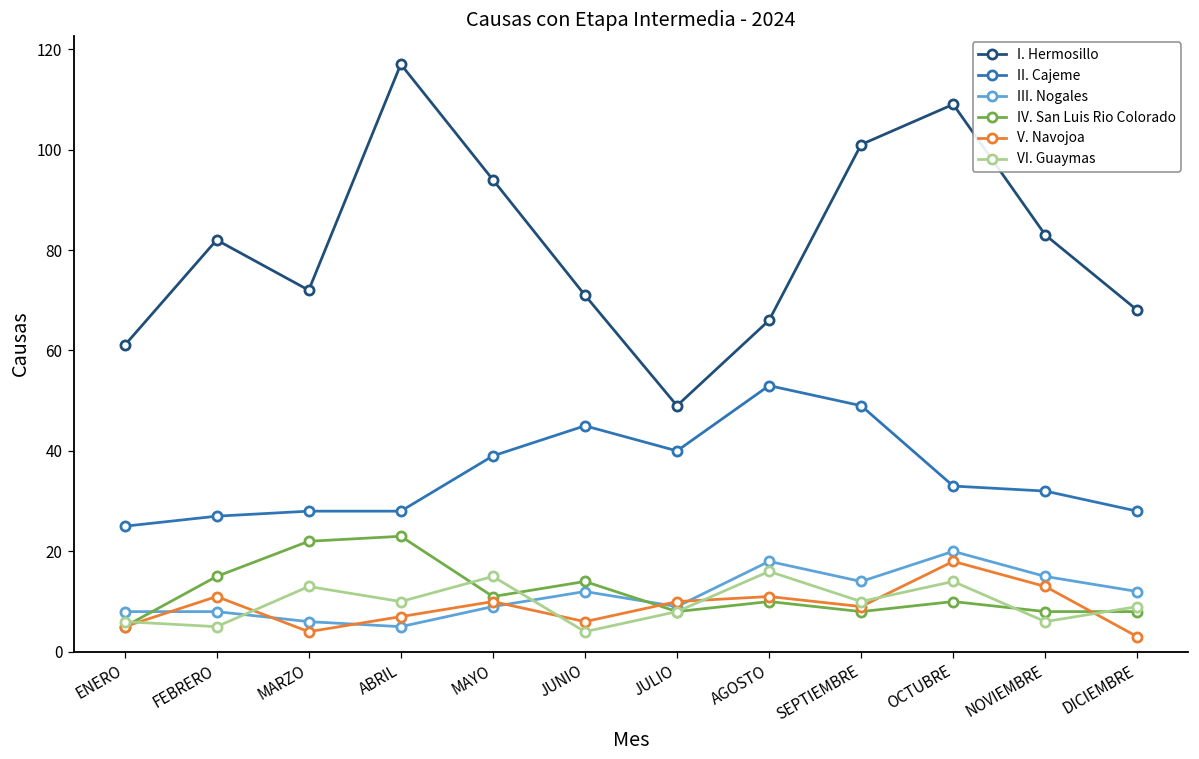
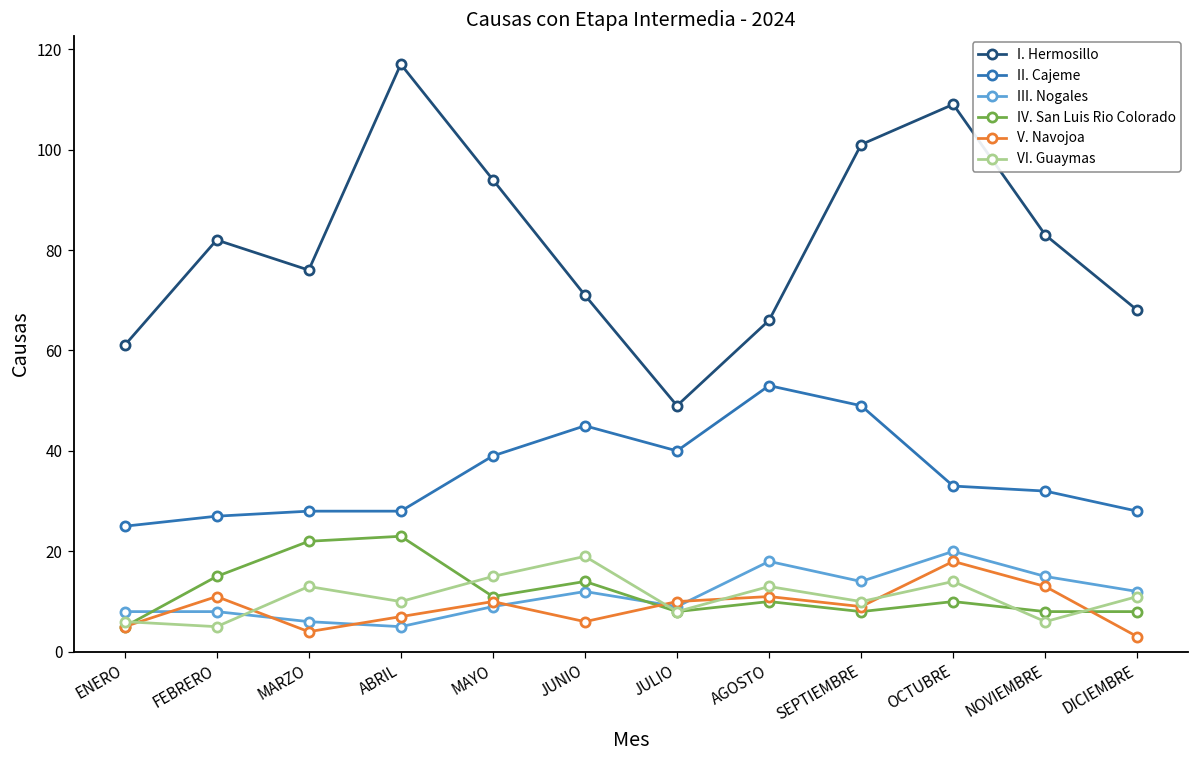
I. Hermosillo, MARZO: 72 -> 76
VI. Guaymas, JUNIO: 4 -> 19
VI. Guaymas, AGOSTO: 16 -> 13
VI. Guaymas, DICIEMBRE: 9 -> 11
